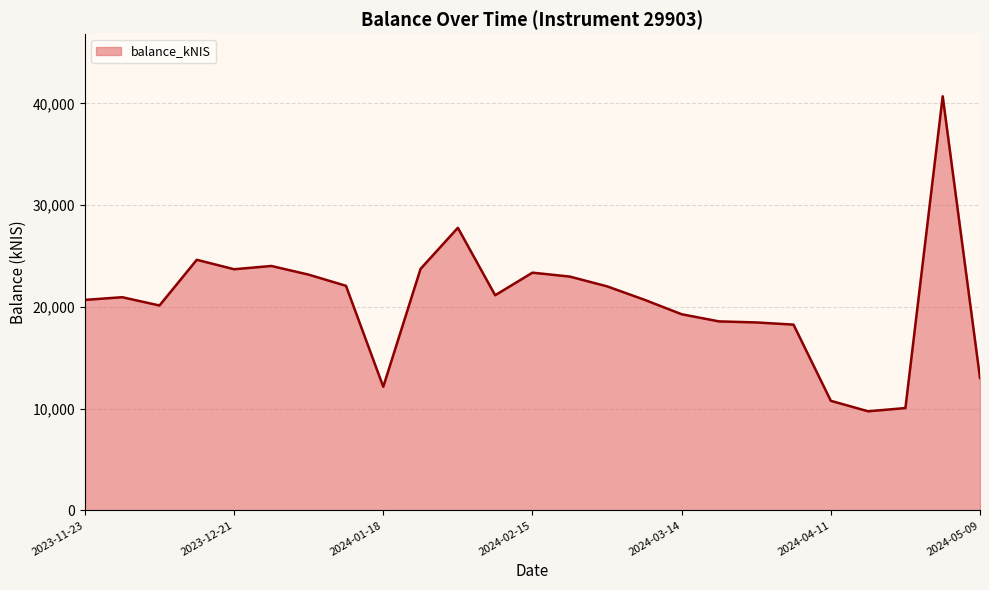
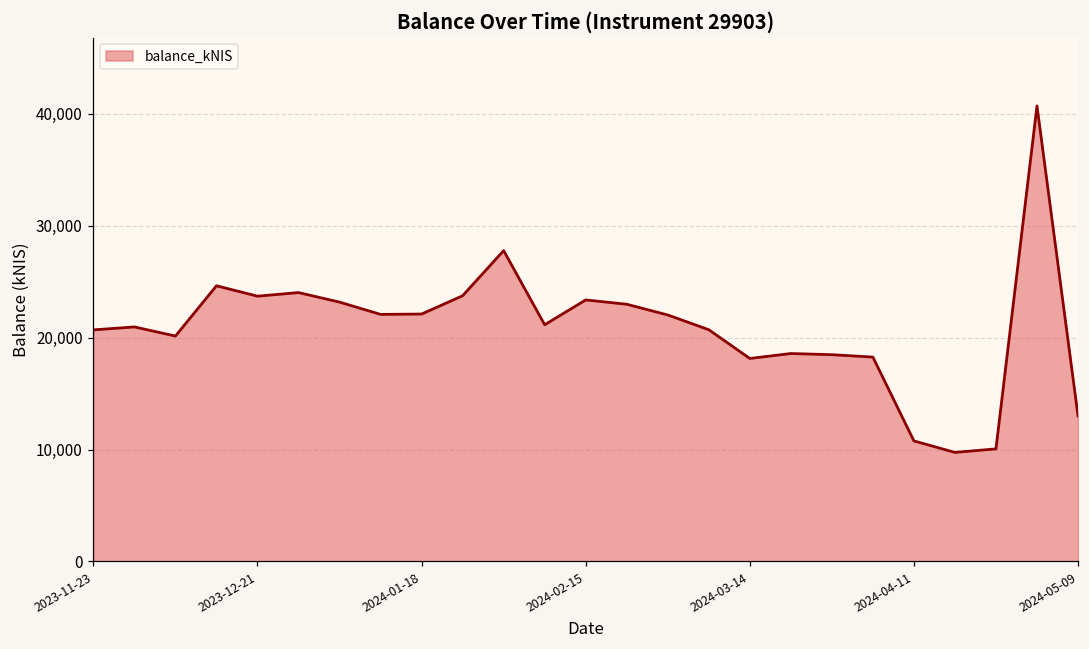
2024-01-18: 12,200 -> 22,100
2024-03-14: 19,300 -> 18,100
